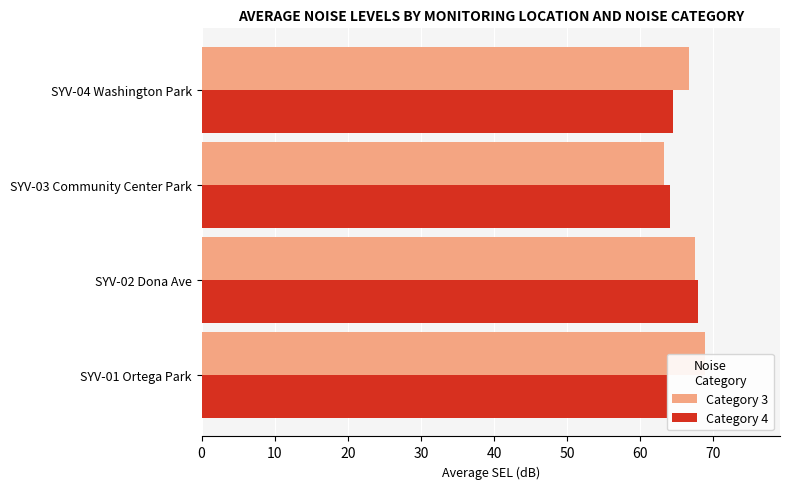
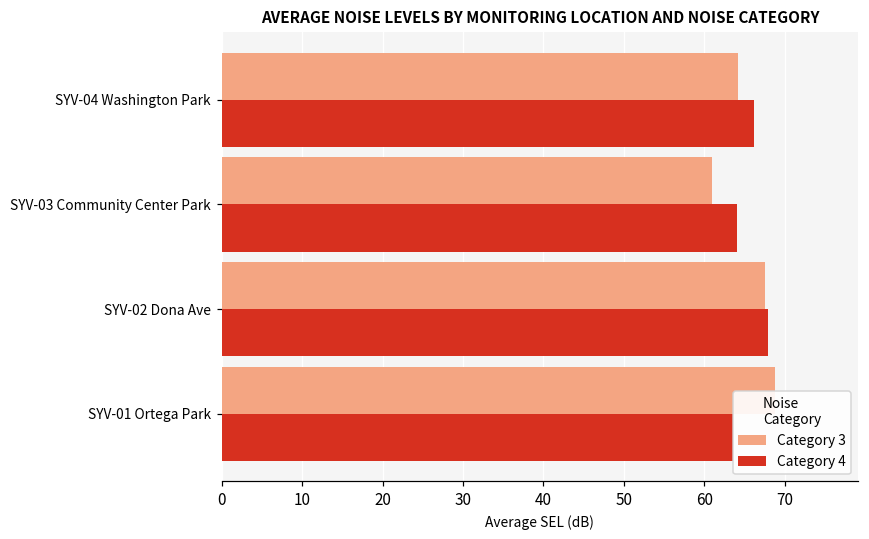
Category 3, SYV-04 Washington Park: 67 -> 64
Category 4, SYV-04 Washington Park: 65 -> 66
Category 3, SYV-03 Community Center Park: 63 -> 61
